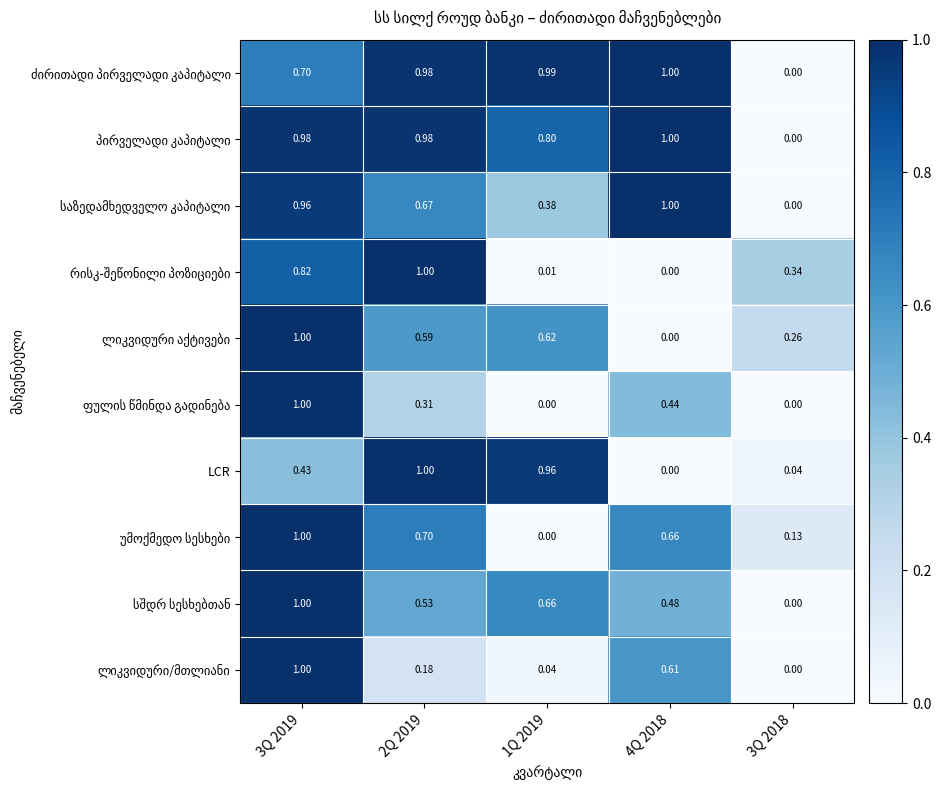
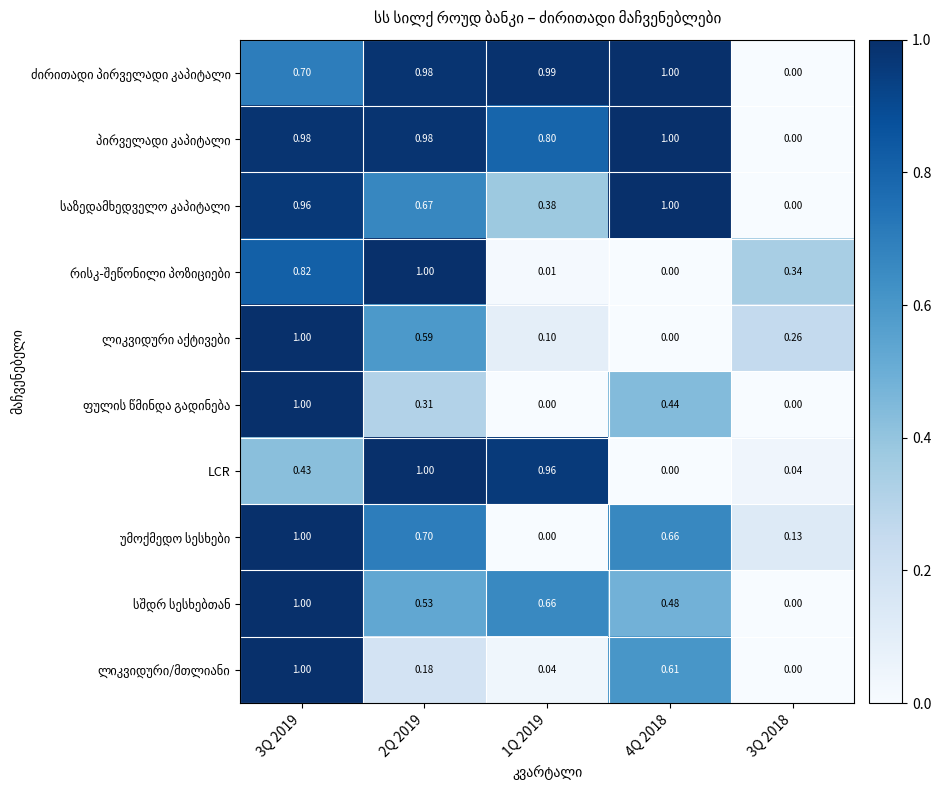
ლიკვიდური აქტივები, 1Q 2019: 0.62 -> 0.10
